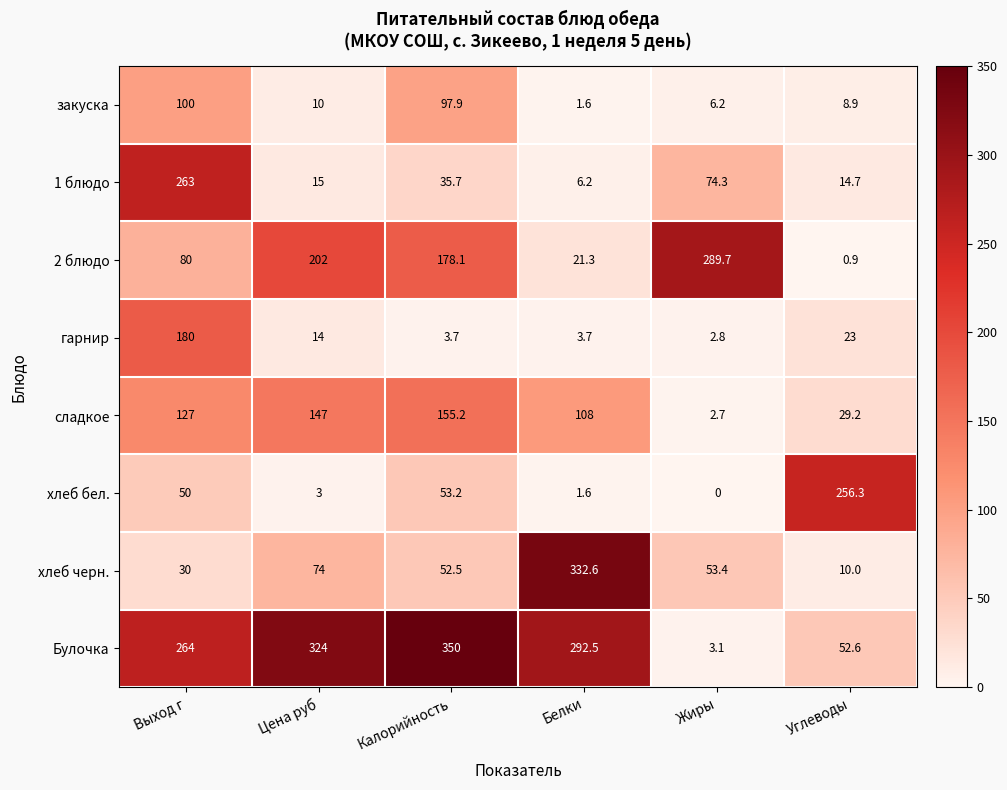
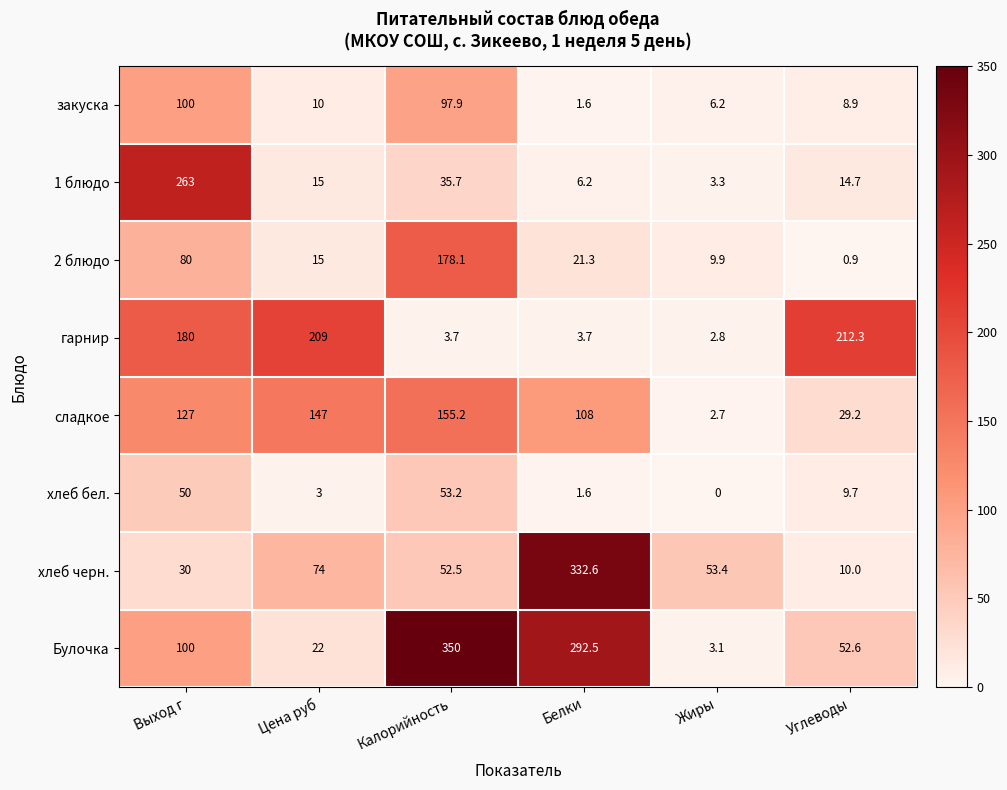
1 блюдо, Жиры: 74.3 -> 3.3
2 блюдо, Цена руб: 202 -> 15
2 блюдо, Жиры: 289.7 -> 9.9
гарнир, Цена руб: 14 -> 209
гарнир, Углеводы: 23 -> 212.3
хлеб бел., Углеводы: 256.3 -> 9.7
Булочка, Выход г: 264 -> 100
Булочка, Цена руб: 324 -> 22
